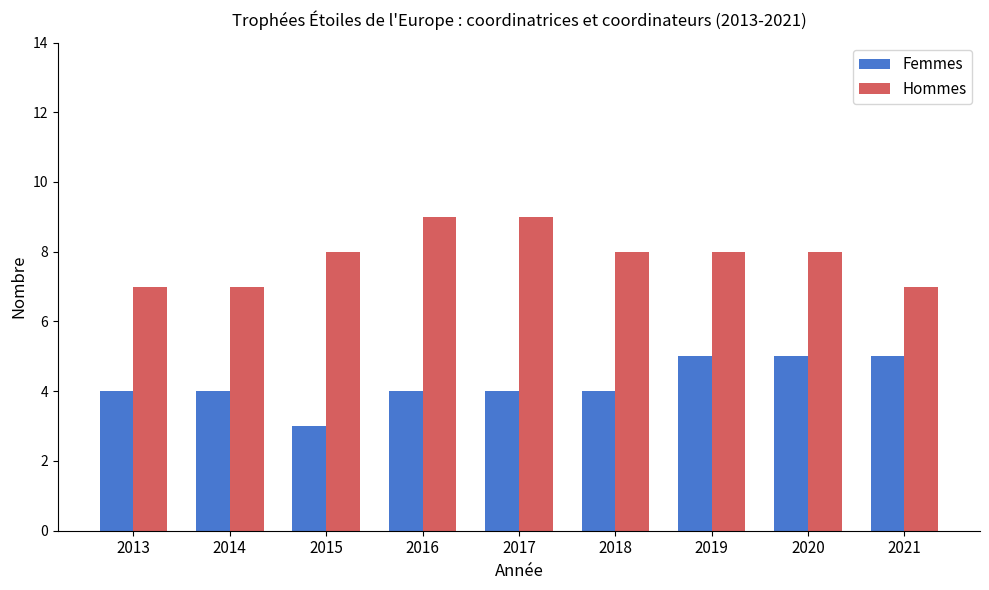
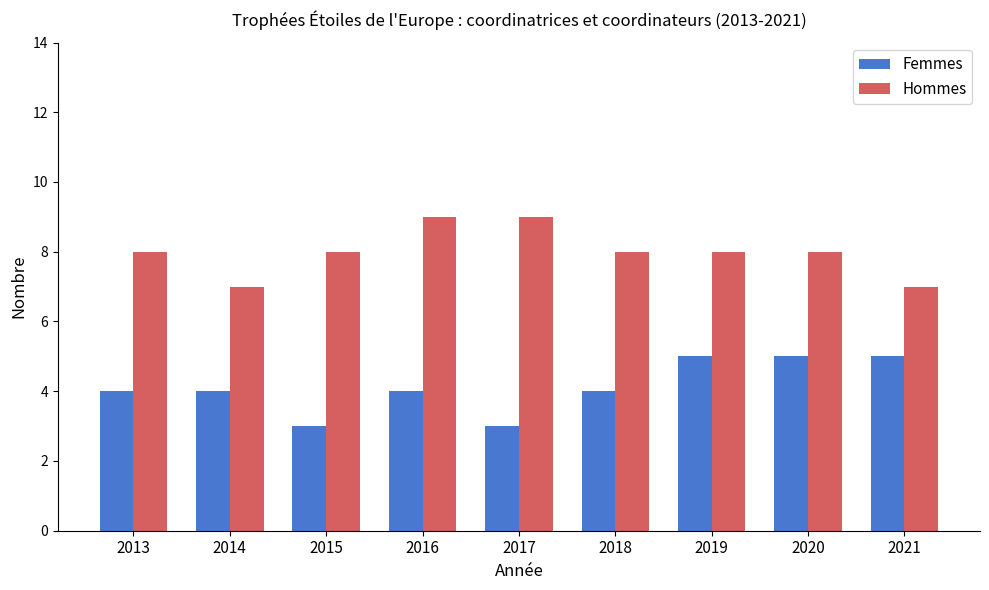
Hommes, 2013: 7 -> 8
Femmes, 2017: 4 -> 3
